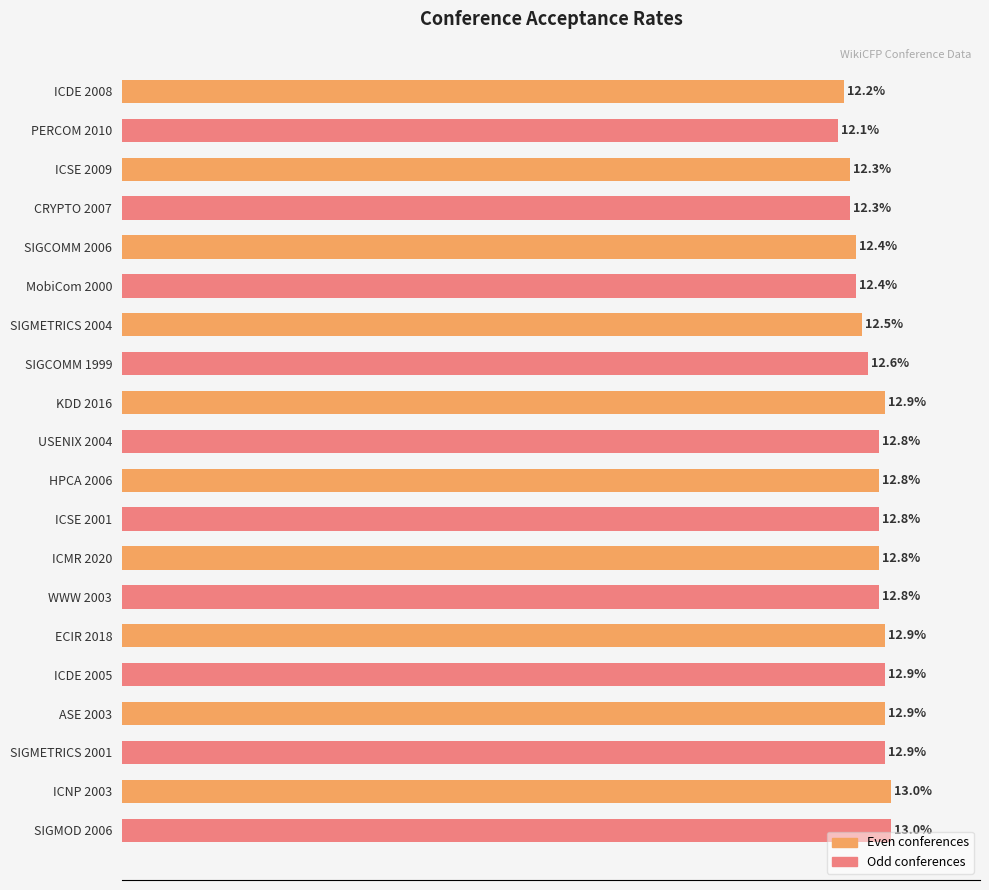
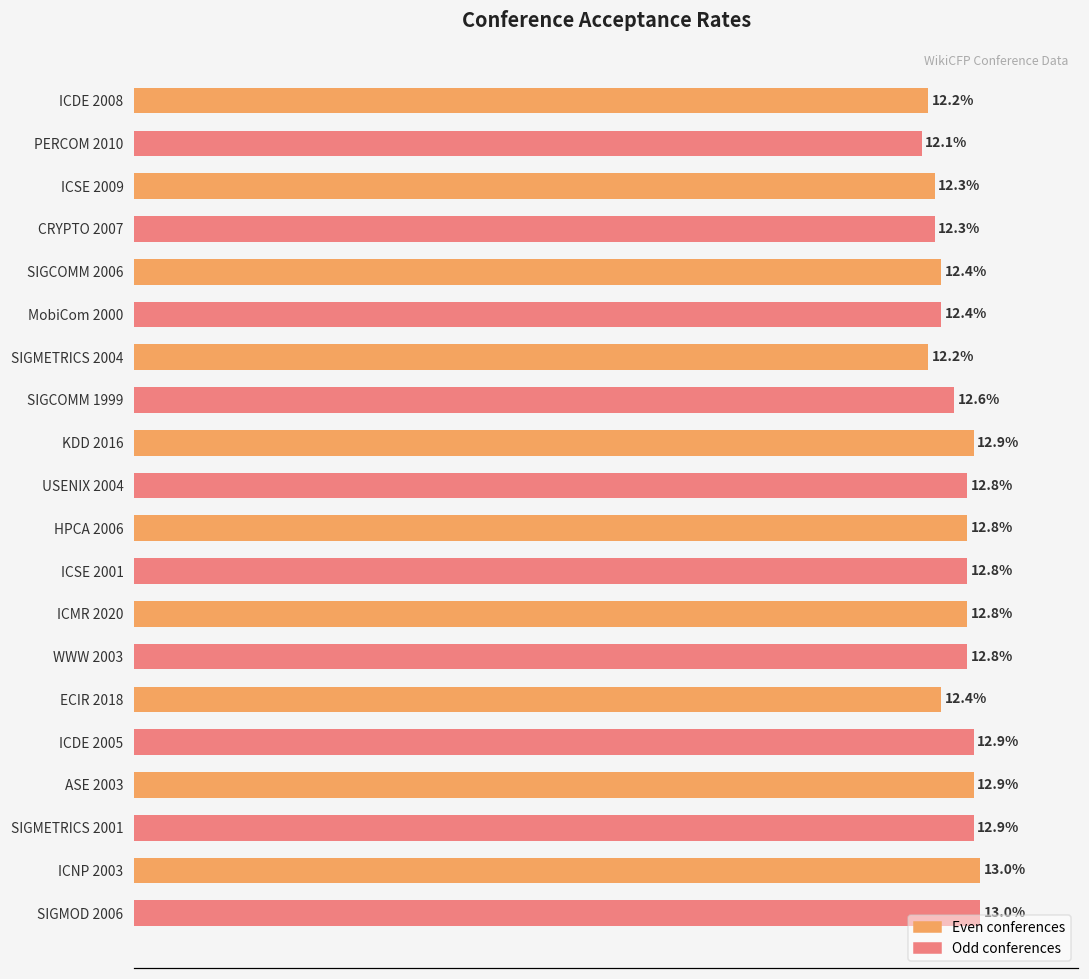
SIGMETRICS 2004: 12.5% -> 12.2%
ECIR 2018: 12.9% -> 12.4%
